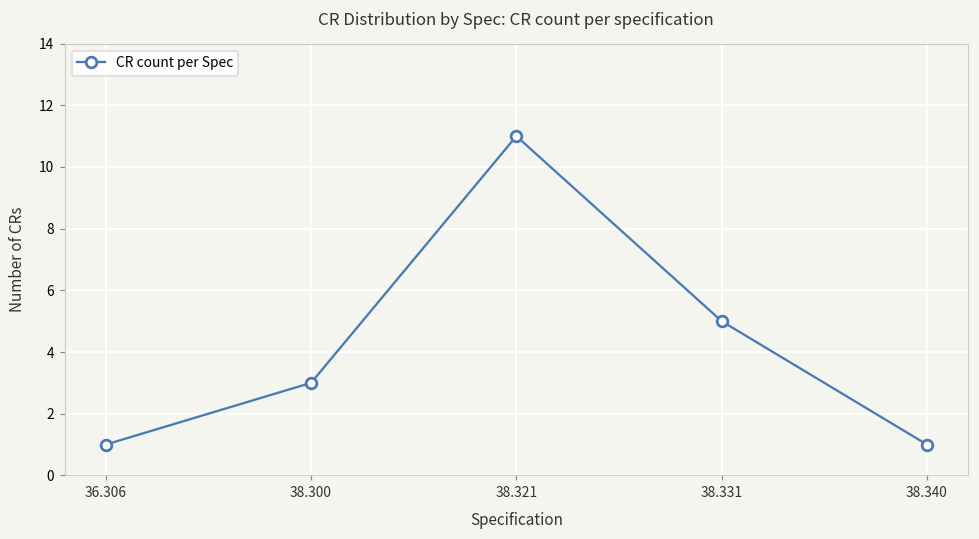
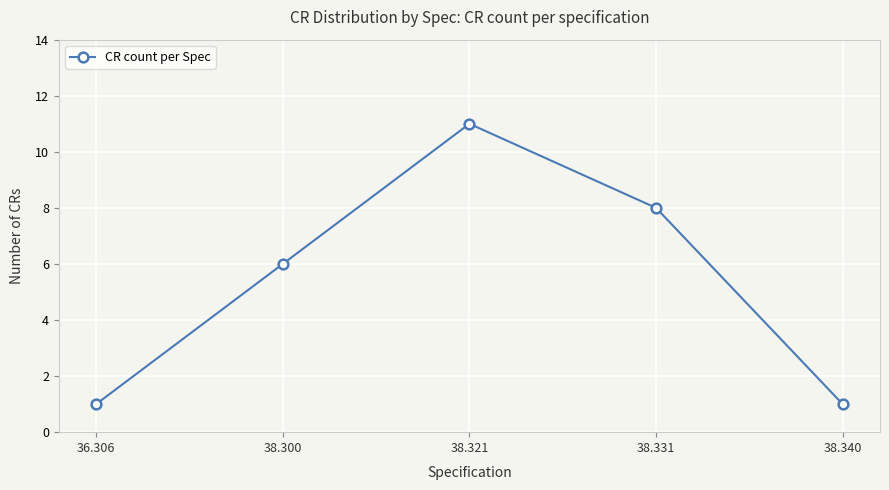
38.300: 3 -> 6
38.331: 5 -> 8
